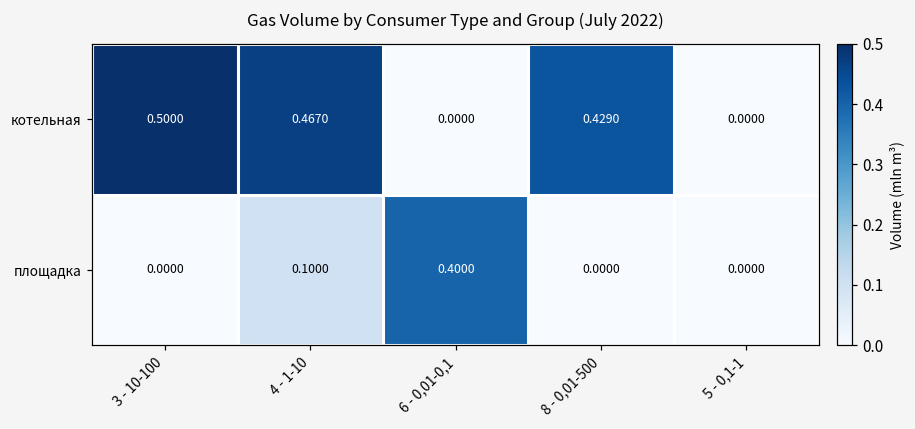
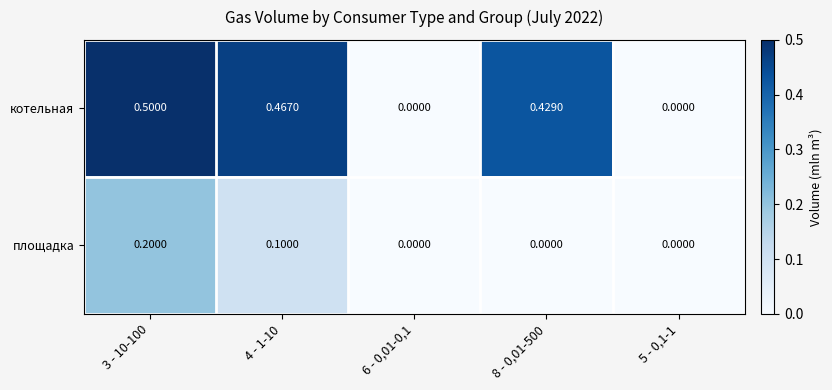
площадка, 3 - 10-100: 0.0000 -> 0.2000
площадка, 6 - 0,01-0,1: 0.4000 -> 0.0000
